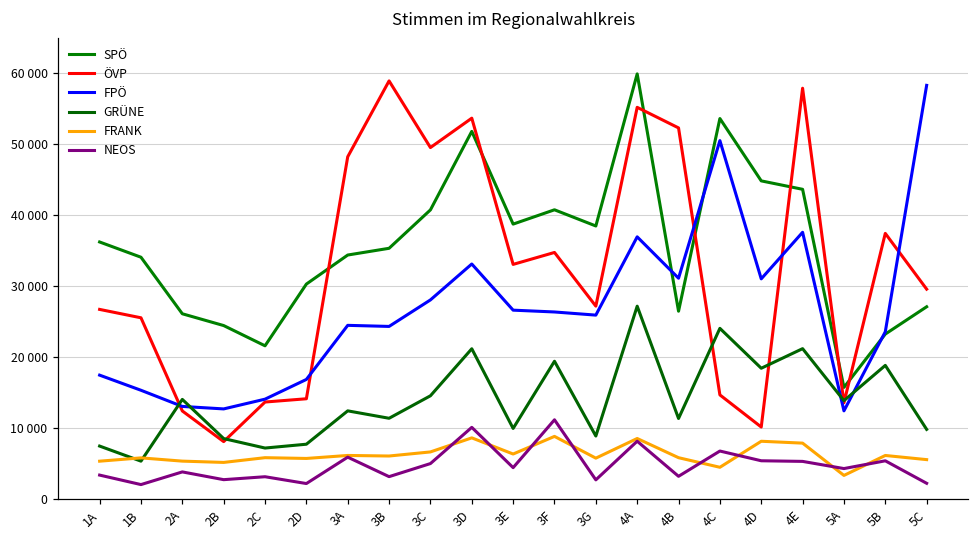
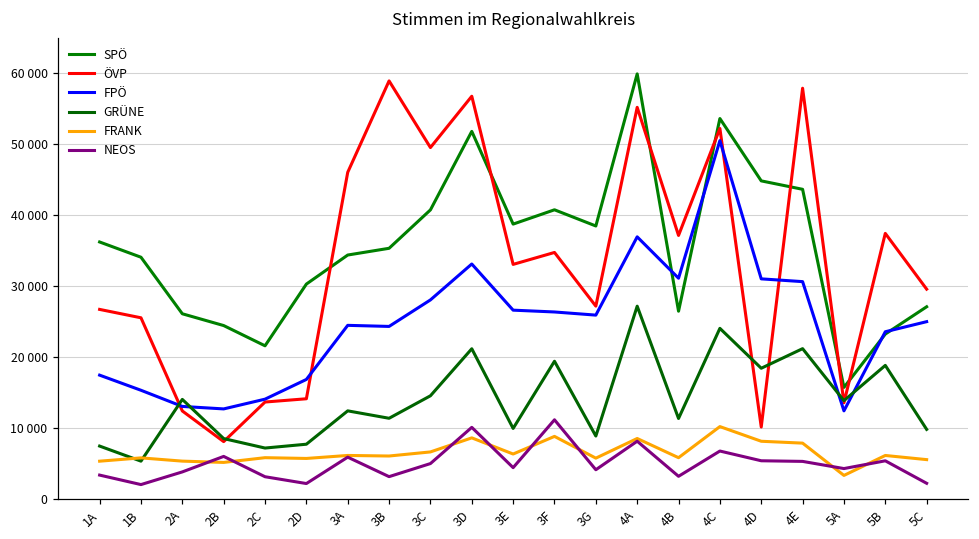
NEOS, 2B: 3000 -> 6000
ÖVP, 3A: 48000 -> 46000
ÖVP, 3D: 54000 -> 57000
NEOS, 3G: 3000 -> 4000
ÖVP, 4B: 52000 -> 37000
ÖVP, 4C: 15000 -> 52000
FRANK, 4C: 4000 -> 10000
FPÖ, 4E: 38000 -> 31000
FPÖ, 5C: 58000 -> 25000
